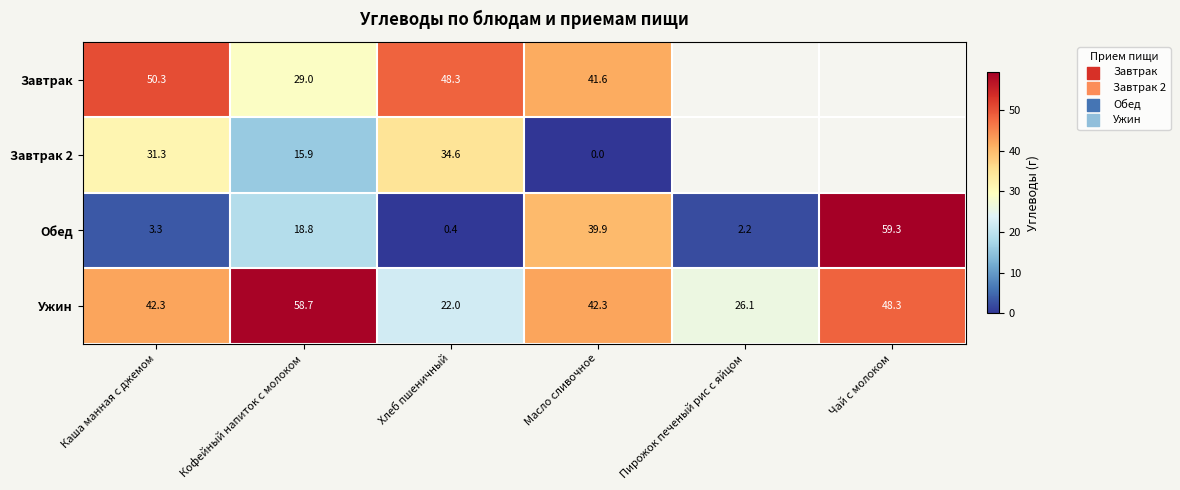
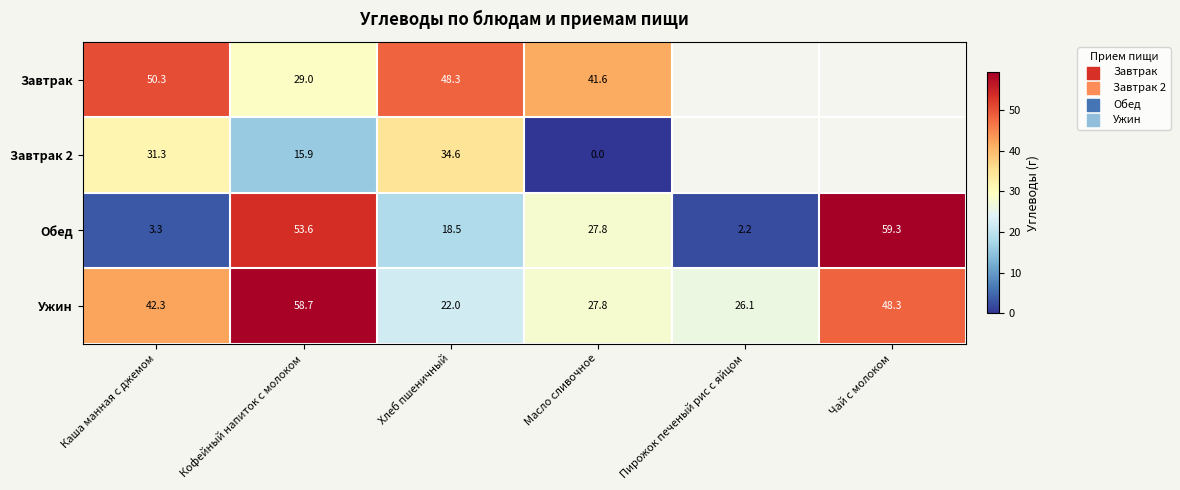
Обед, Кофейный напиток с молоком: 18.8 -> 53.6
Обед, Хлеб пшеничный: 0.4 -> 18.5
Обед, Масло сливочное: 39.9 -> 27.8
Ужин, Масло сливочное: 42.3 -> 27.8
